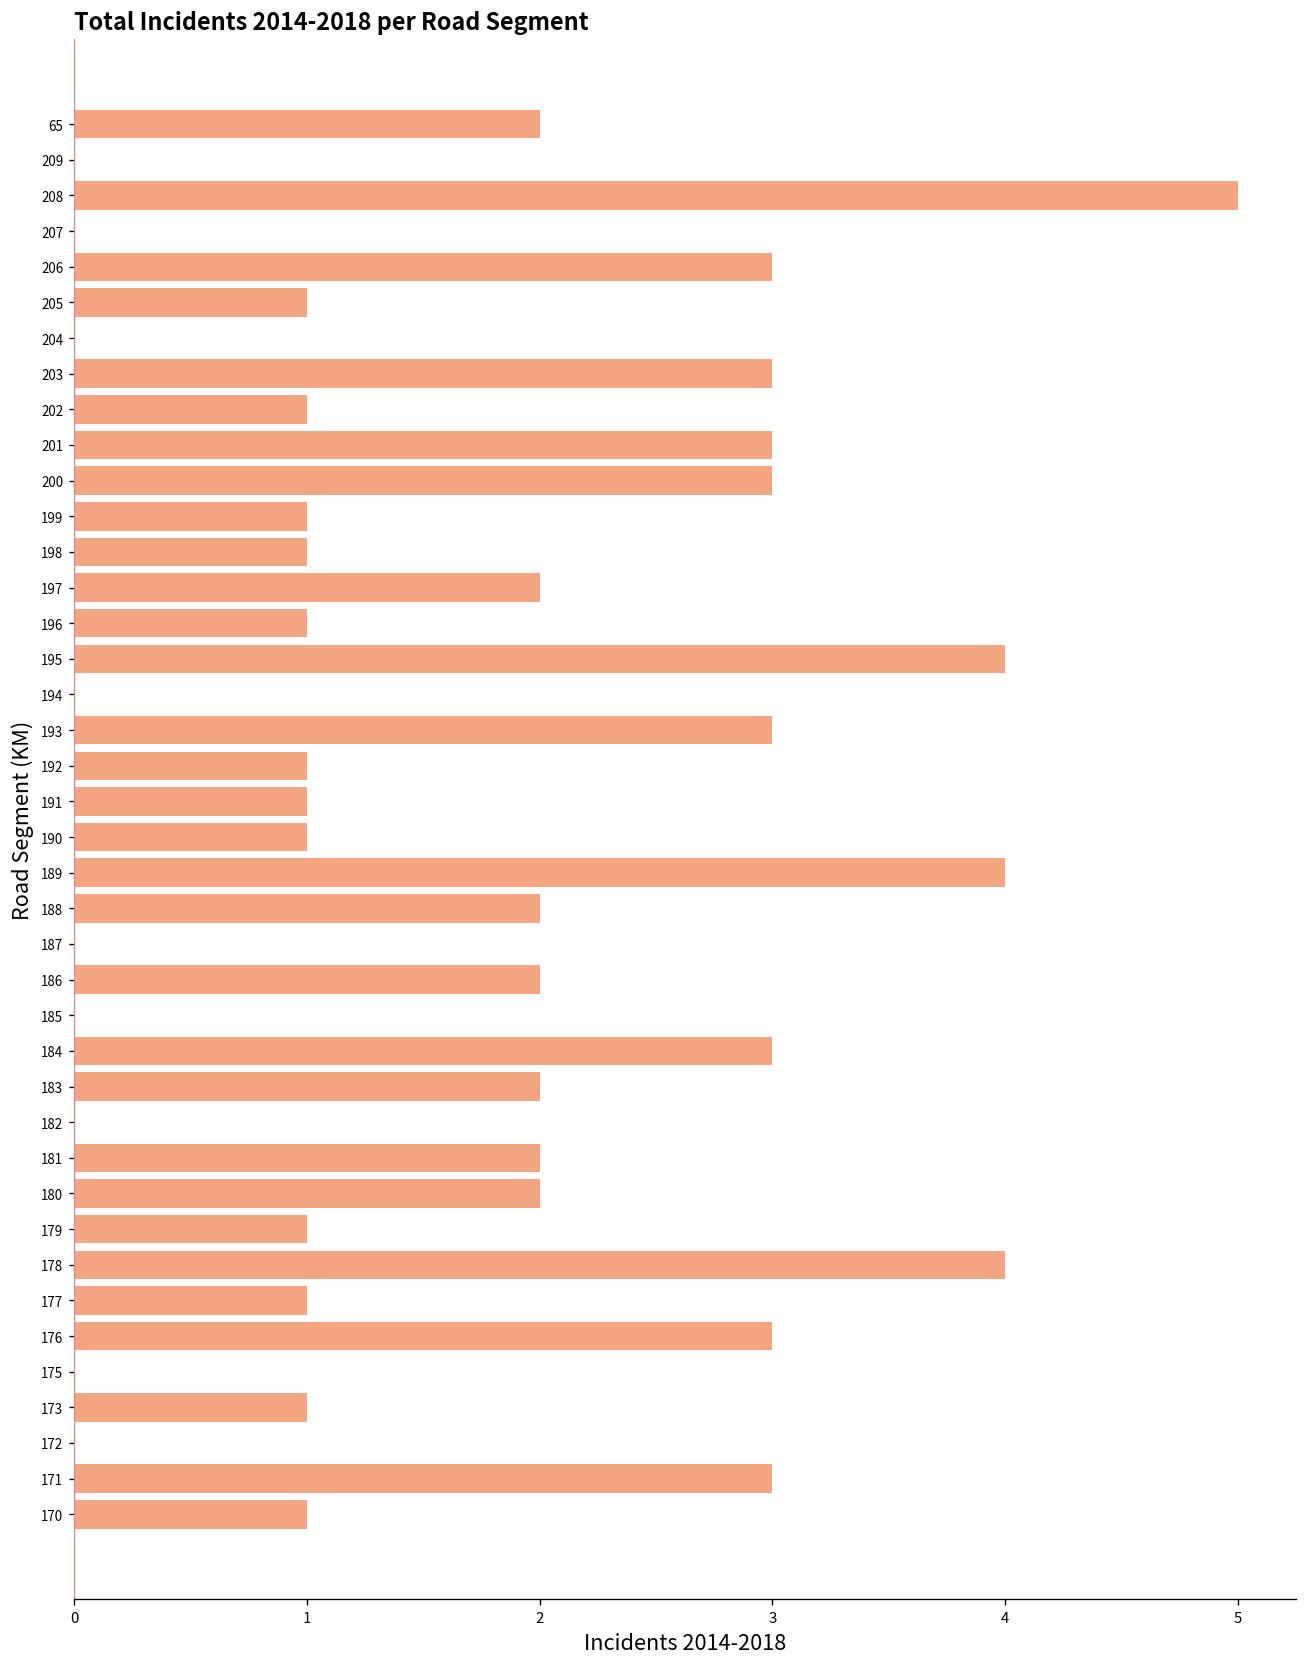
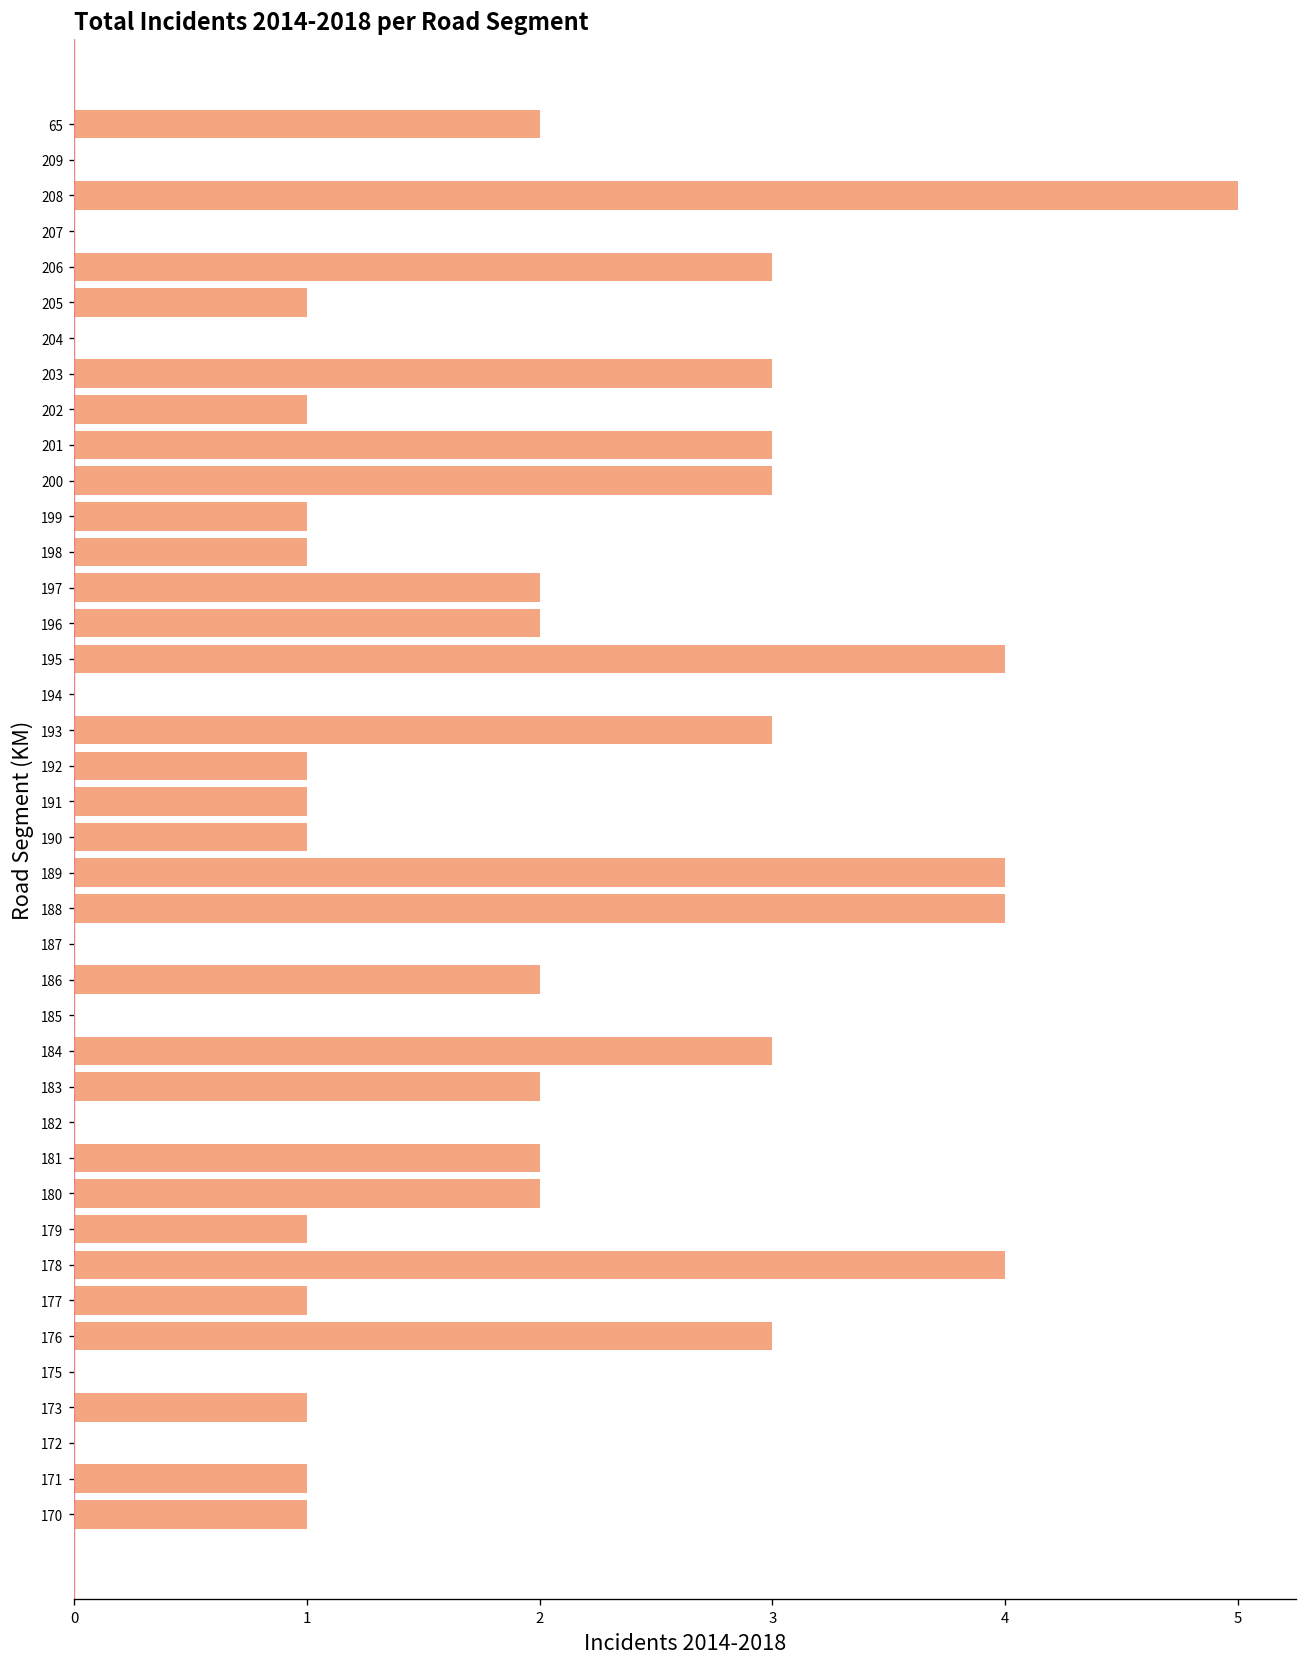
196: 1 -> 2
188: 2 -> 4
171: 3 -> 1
